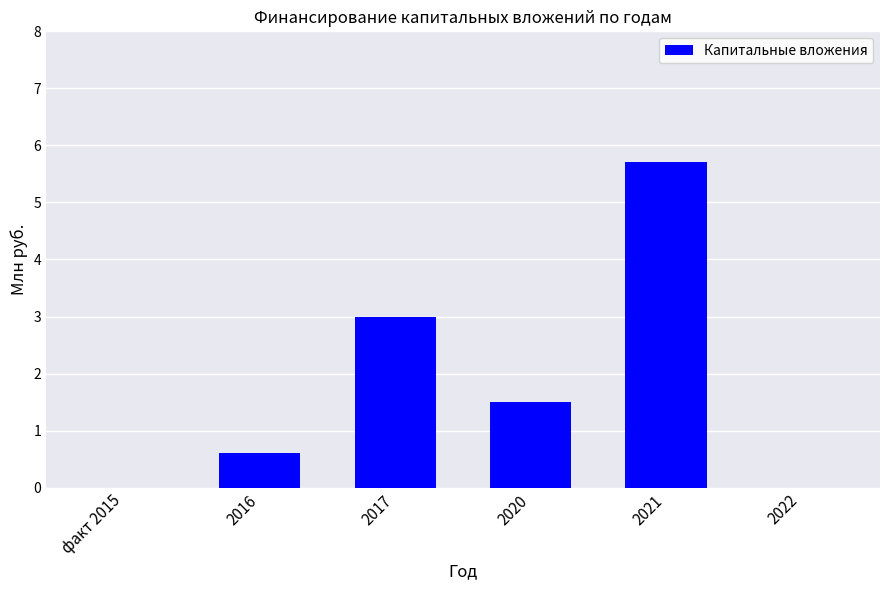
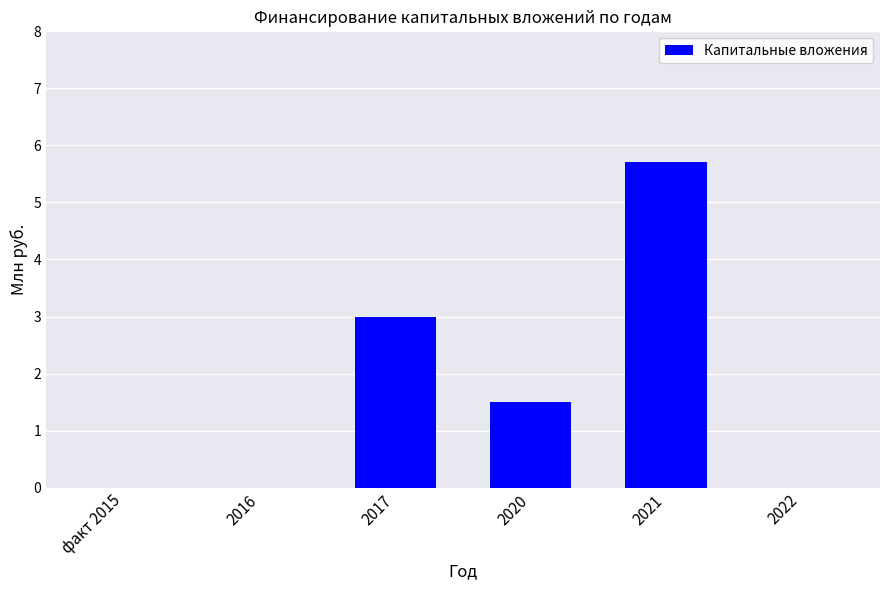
2016: 0.6 -> 0.0
